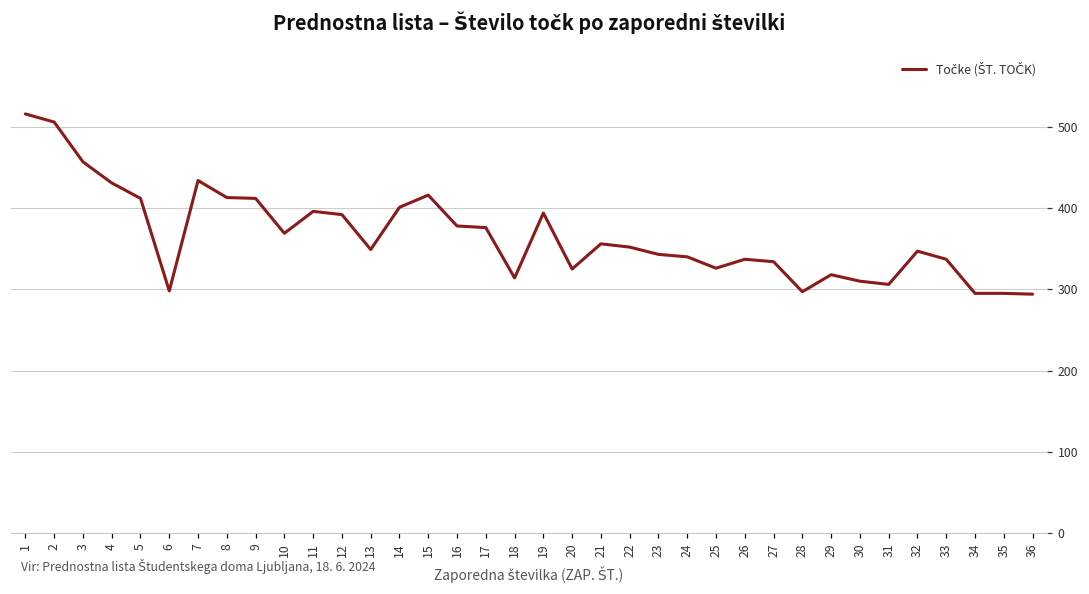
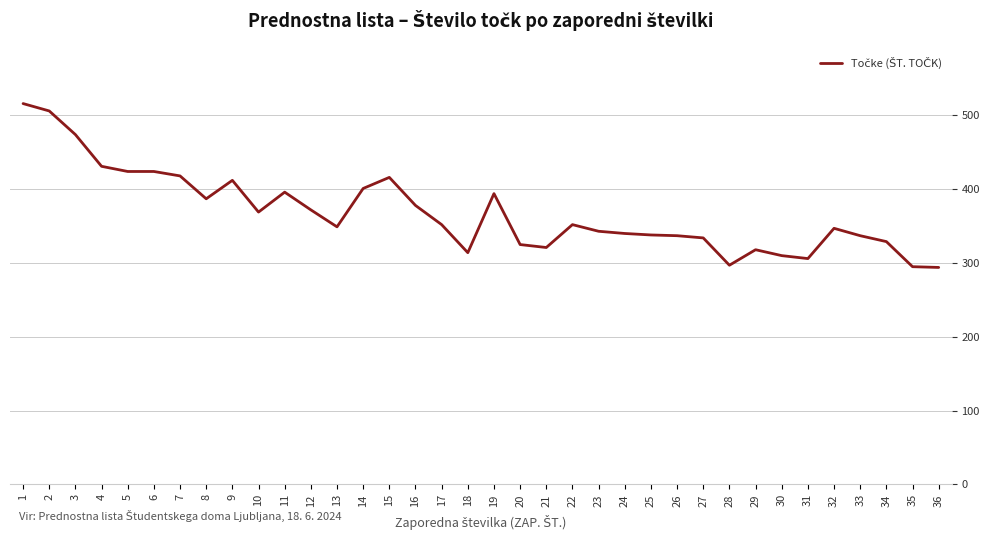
3: 460 -> 470
5: 410 -> 420
6: 300 -> 420
7: 430 -> 420
8: 410 -> 390
12: 390 -> 370
17: 380 -> 350
21: 360 -> 320
25: 330 -> 340
34: 300 -> 330
